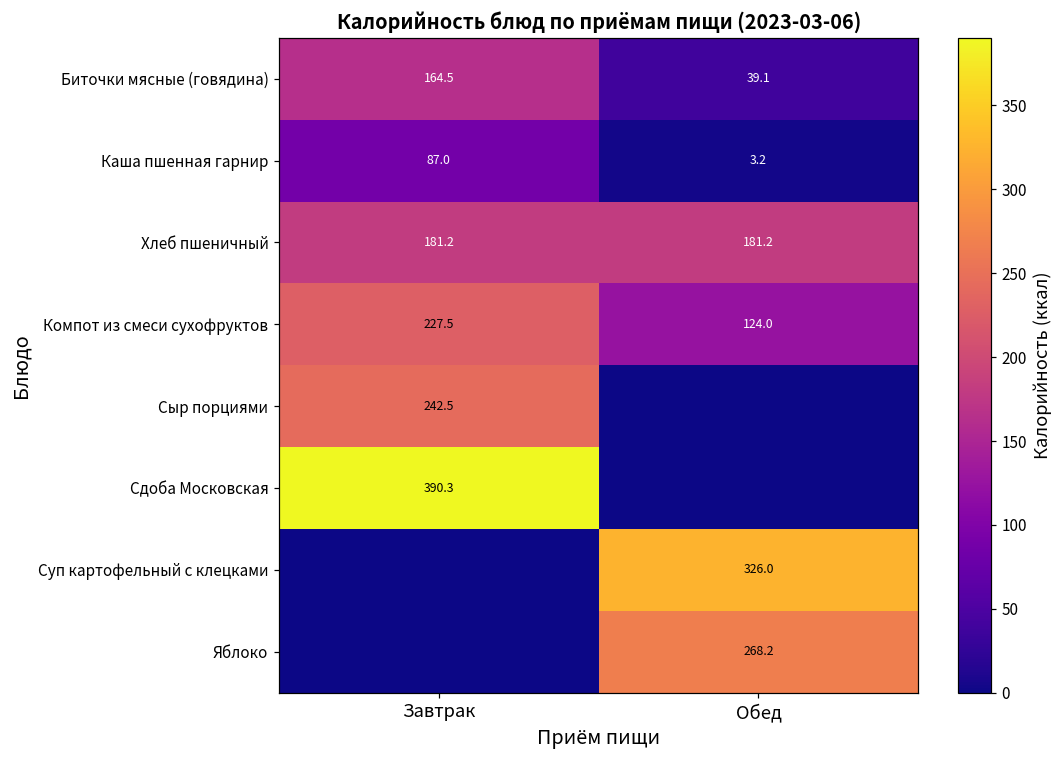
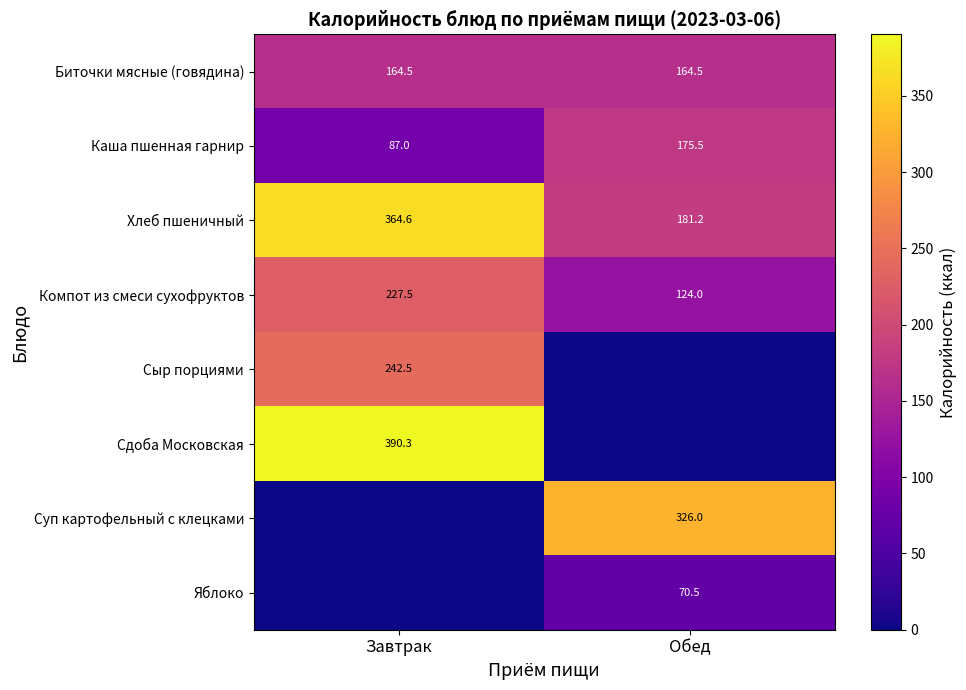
Биточки мясные (говядина), Обед: 39.1 -> 164.5
Каша пшенная гарнир, Обед: 3.2 -> 175.5
Хлеб пшеничный, Завтрак: 181.2 -> 364.6
Яблоко, Обед: 268.2 -> 70.5
